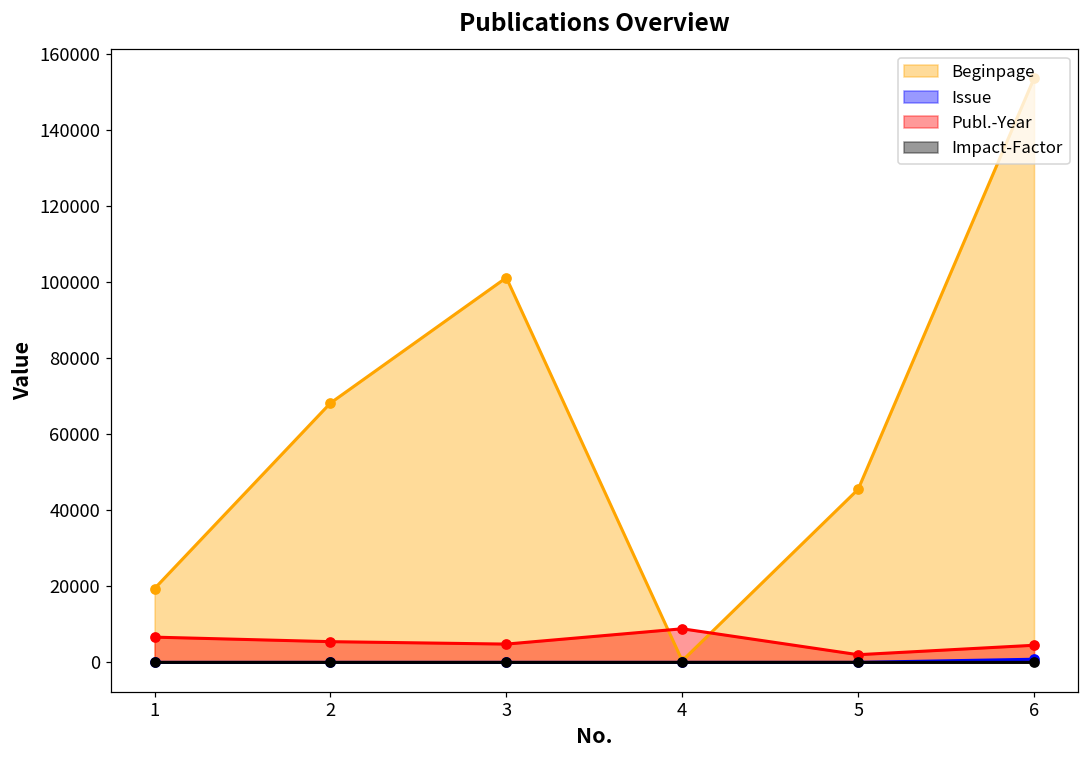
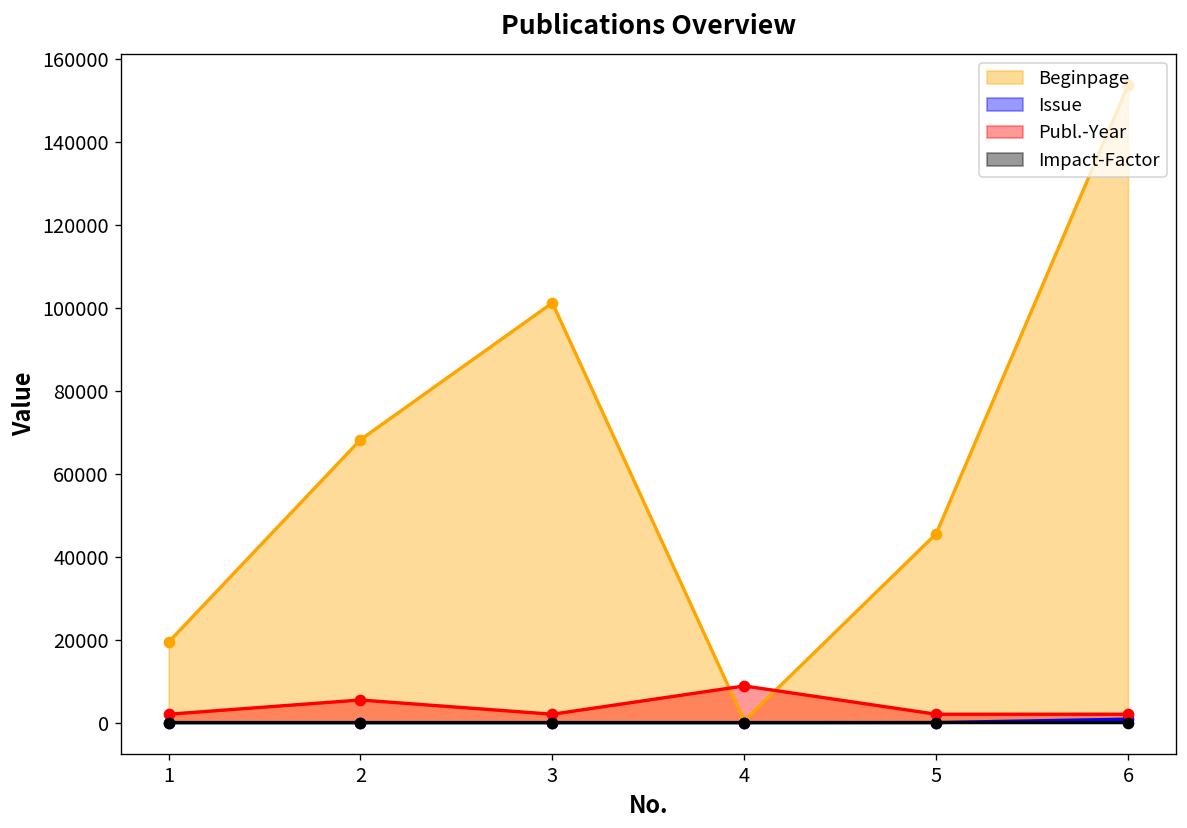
Publ.-Year, 1: 7000 -> 2000
Publ.-Year, 3: 5000 -> 2000
Publ.-Year, 6: 5000 -> 2000
